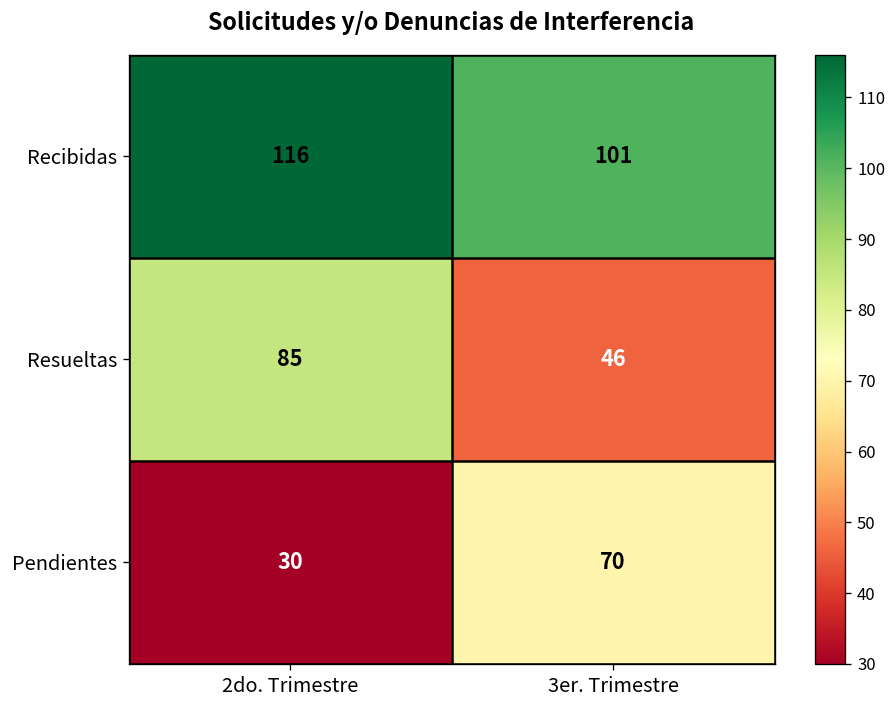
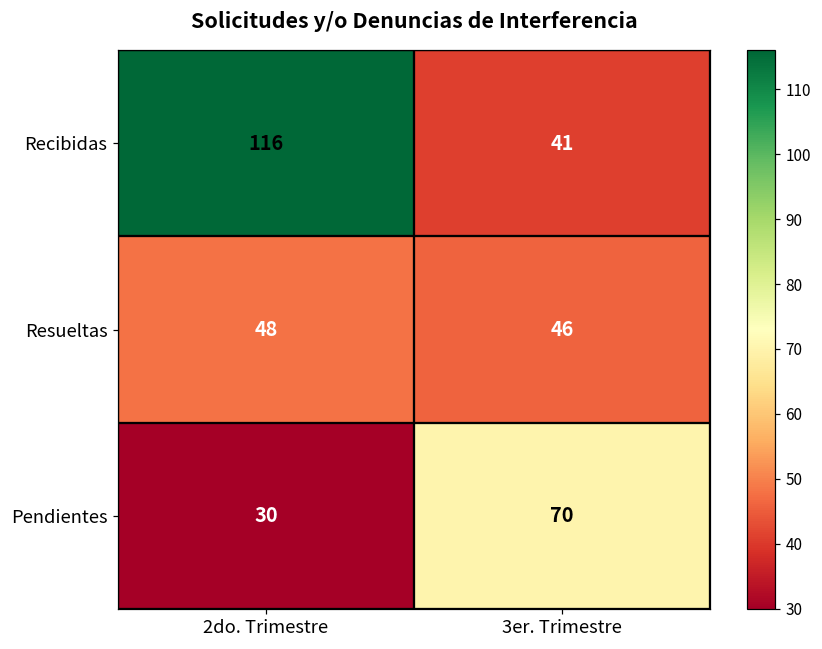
Recibidas, 3er. Trimestre: 101 -> 41
Resueltas, 2do. Trimestre: 85 -> 48
